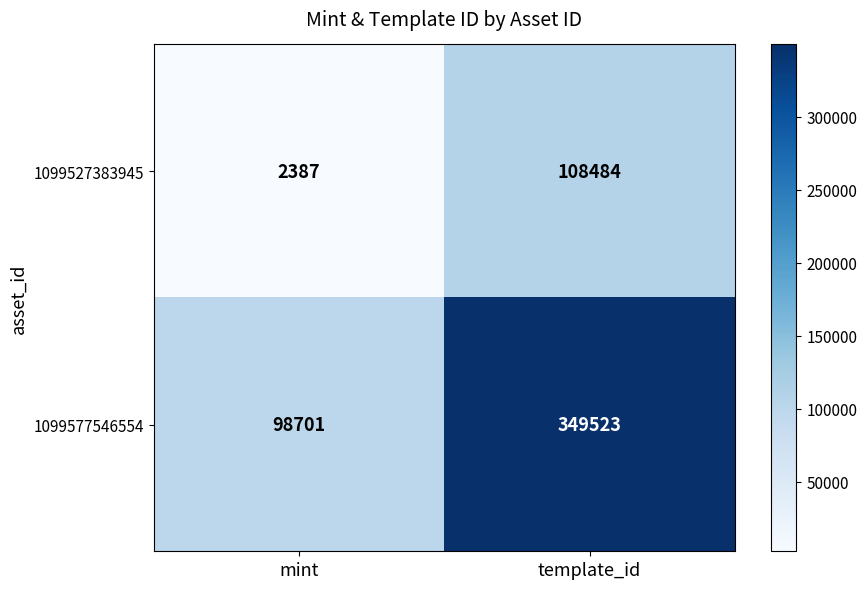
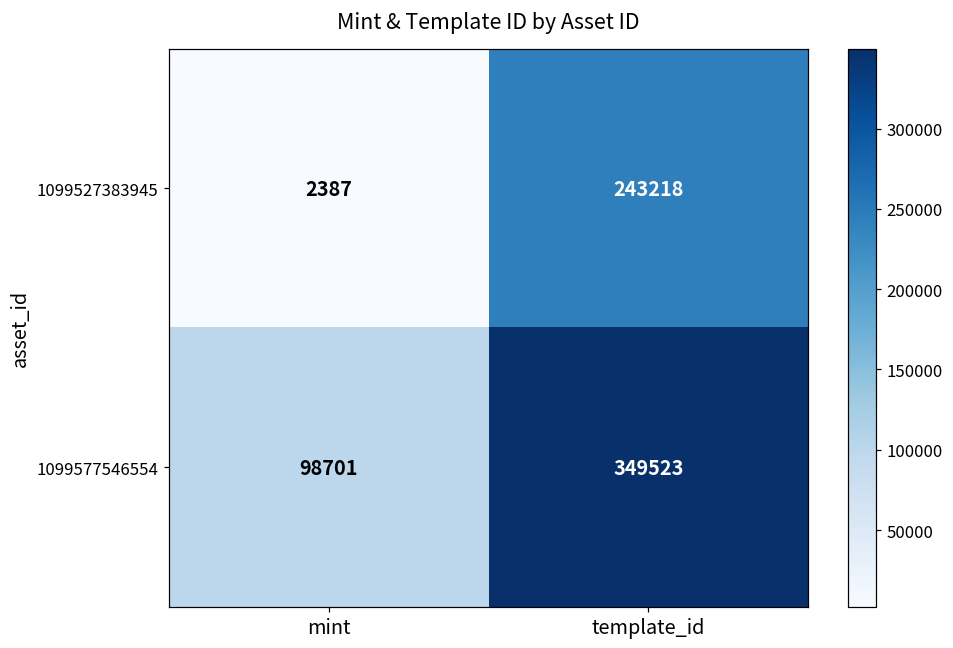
1099527383945, template_id: 108484 -> 243218
